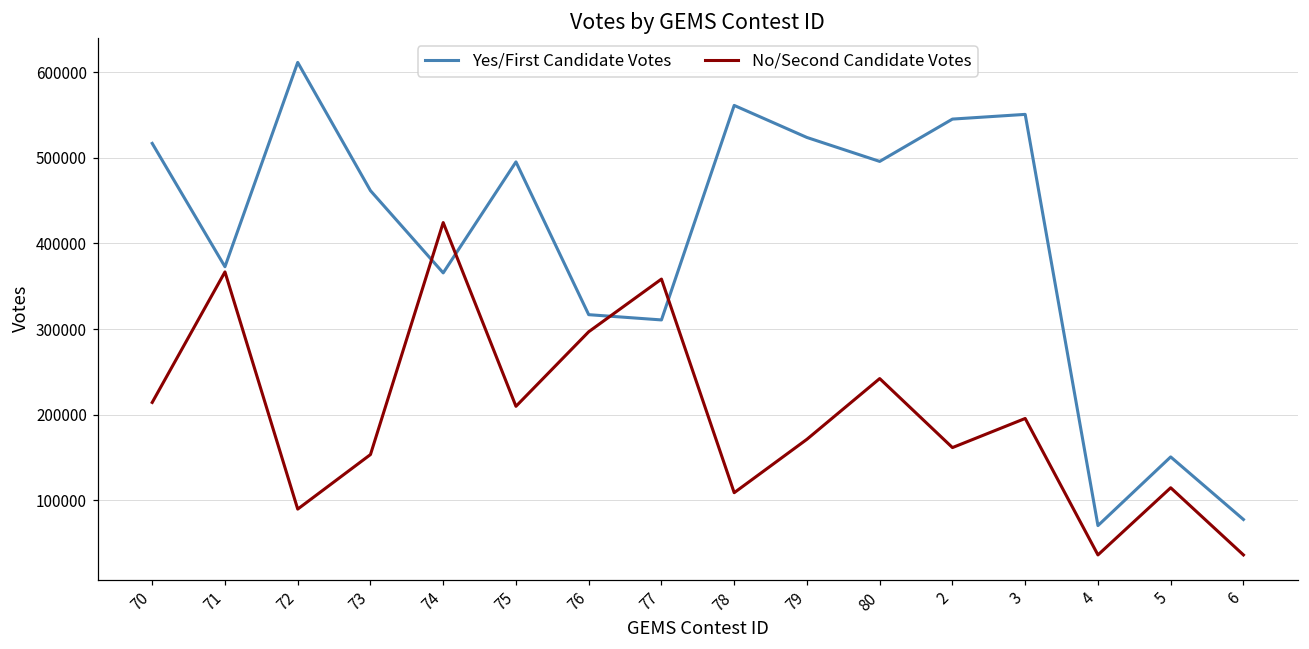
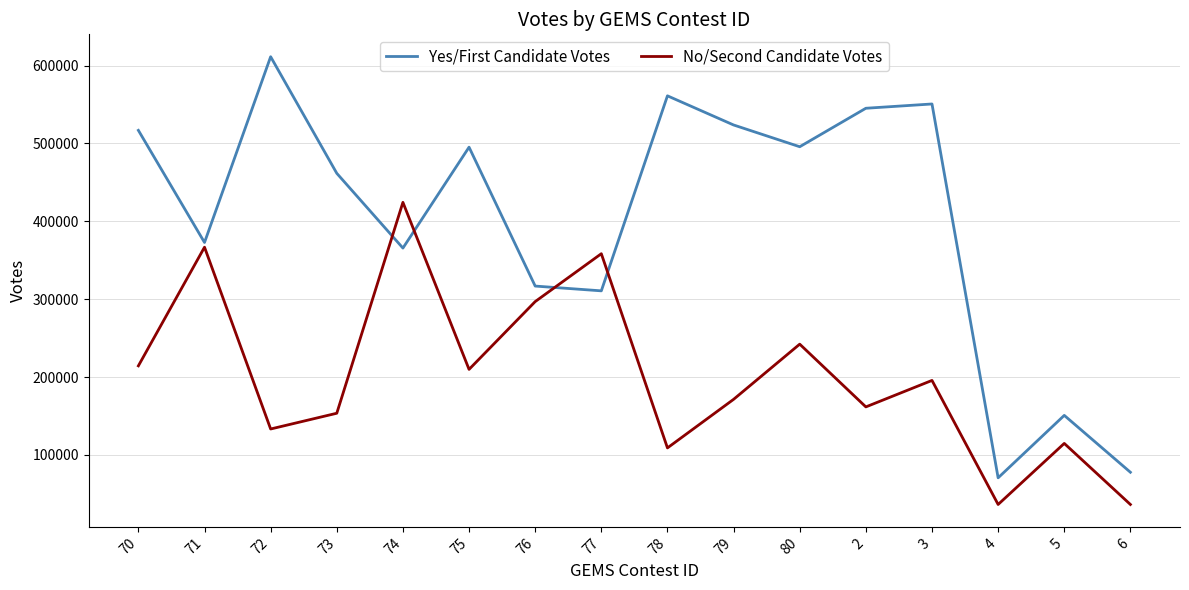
No/Second Candidate Votes, 72: 90000 -> 130000
